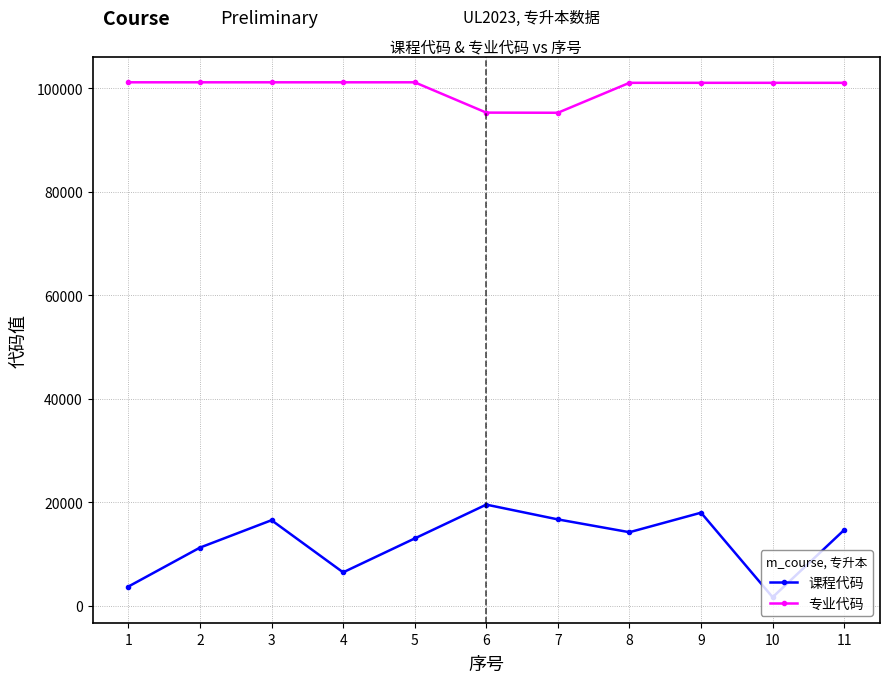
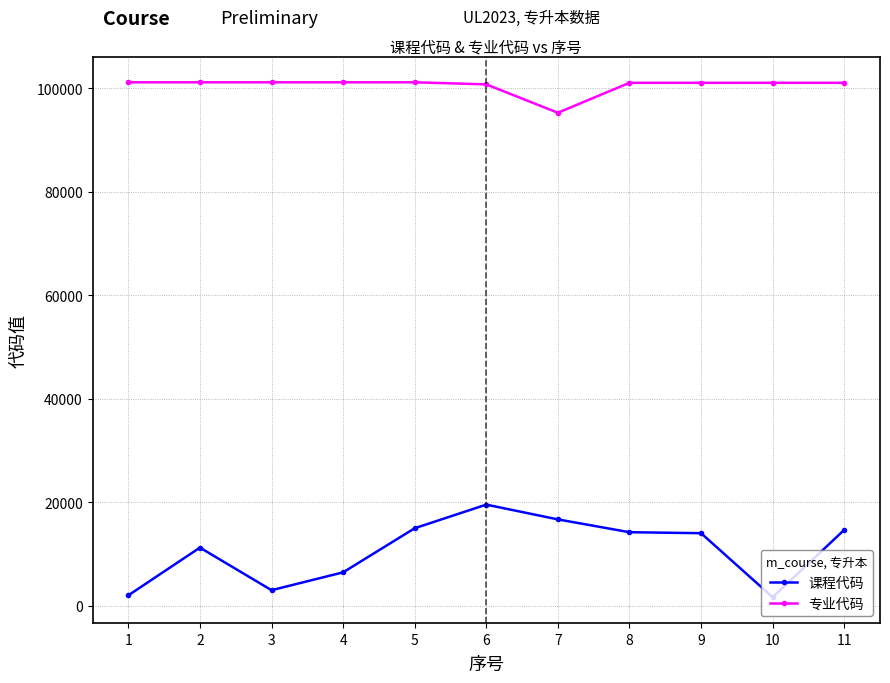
课程代码, 1: 4000 -> 2000
课程代码, 3: 17000 -> 3000
课程代码, 5: 13000 -> 15000
专业代码, 6: 95000 -> 101000
课程代码, 9: 18000 -> 14000
